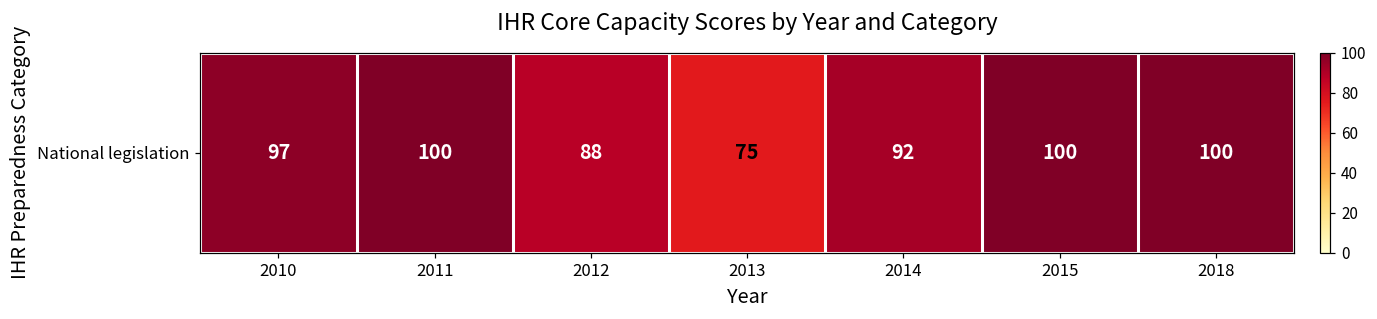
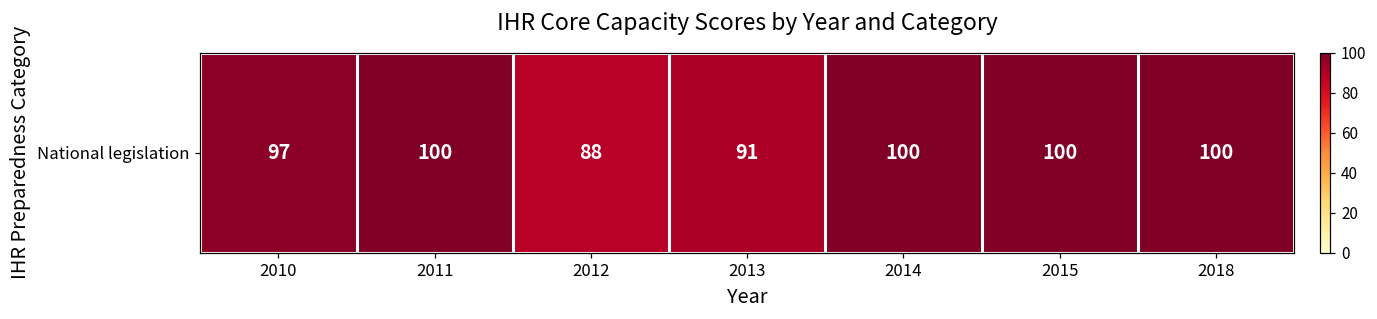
National legislation, 2013: 75 -> 91
National legislation, 2014: 92 -> 100
